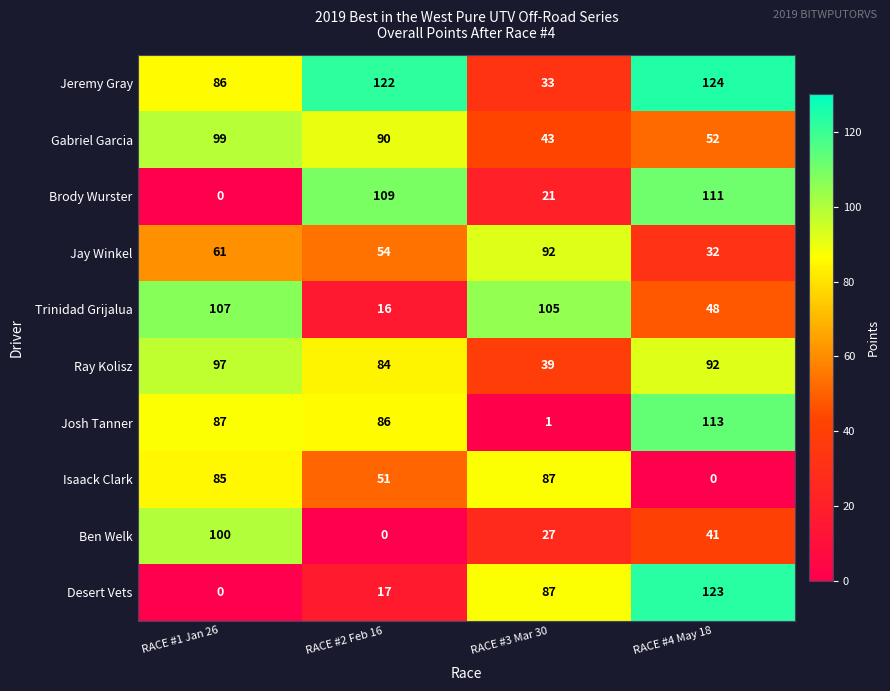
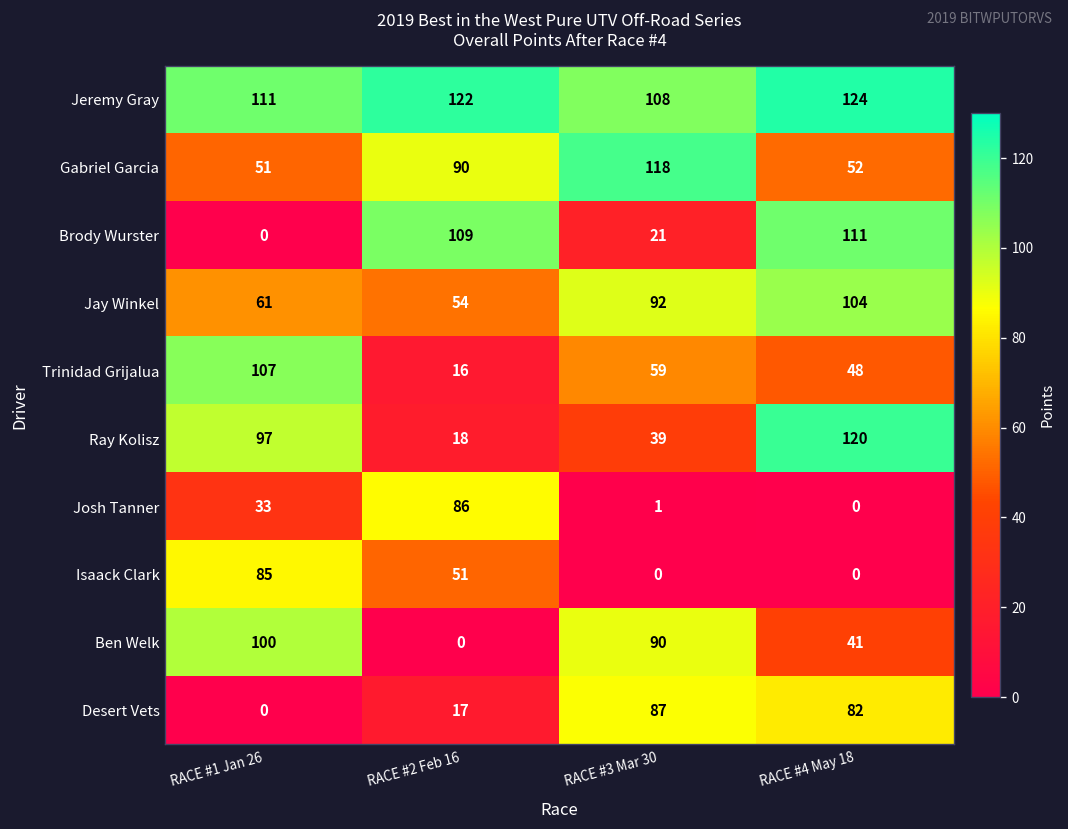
Jeremy Gray, RACE #1 Jan 26: 86 -> 111
Jeremy Gray, RACE #3 Mar 30: 33 -> 108
Gabriel Garcia, RACE #1 Jan 26: 99 -> 51
Gabriel Garcia, RACE #3 Mar 30: 43 -> 118
Jay Winkel, RACE #4 May 18: 32 -> 104
Trinidad Grijalua, RACE #3 Mar 30: 105 -> 59
Ray Kolisz, RACE #2 Feb 16: 84 -> 18
Ray Kolisz, RACE #4 May 18: 92 -> 120
Josh Tanner, RACE #1 Jan 26: 87 -> 33
Josh Tanner, RACE #4 May 18: 113 -> 0
Isaack Clark, RACE #3 Mar 30: 87 -> 0
Ben Welk, RACE #3 Mar 30: 27 -> 90
Desert Vets, RACE #4 May 18: 123 -> 82
